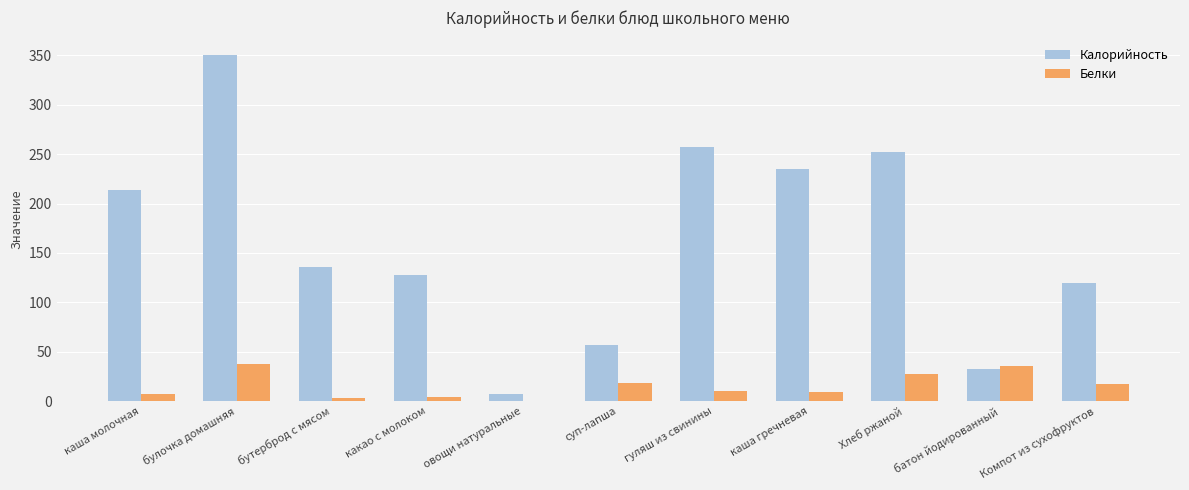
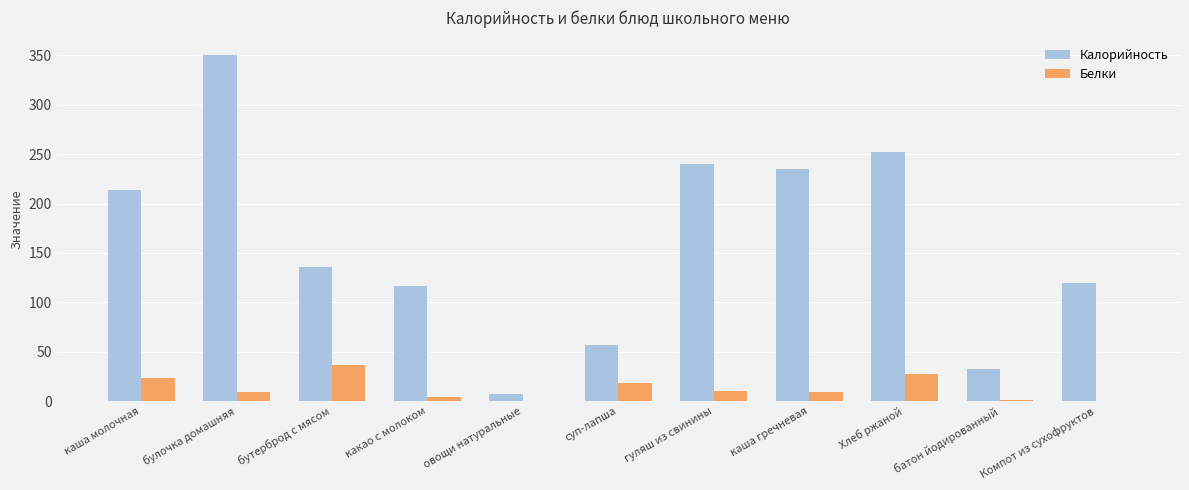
Белки, каша молочная: 10 -> 20
Белки, булочка домашняя: 40 -> 10
Белки, бутерброд с мясом: 0 -> 40
Калорийность, какао с молоком: 130 -> 120
Калорийность, гуляш из свинины: 260 -> 240
Белки, батон йодированный: 40 -> 0
Белки, Компот из сухофруктов: 20 -> 0
